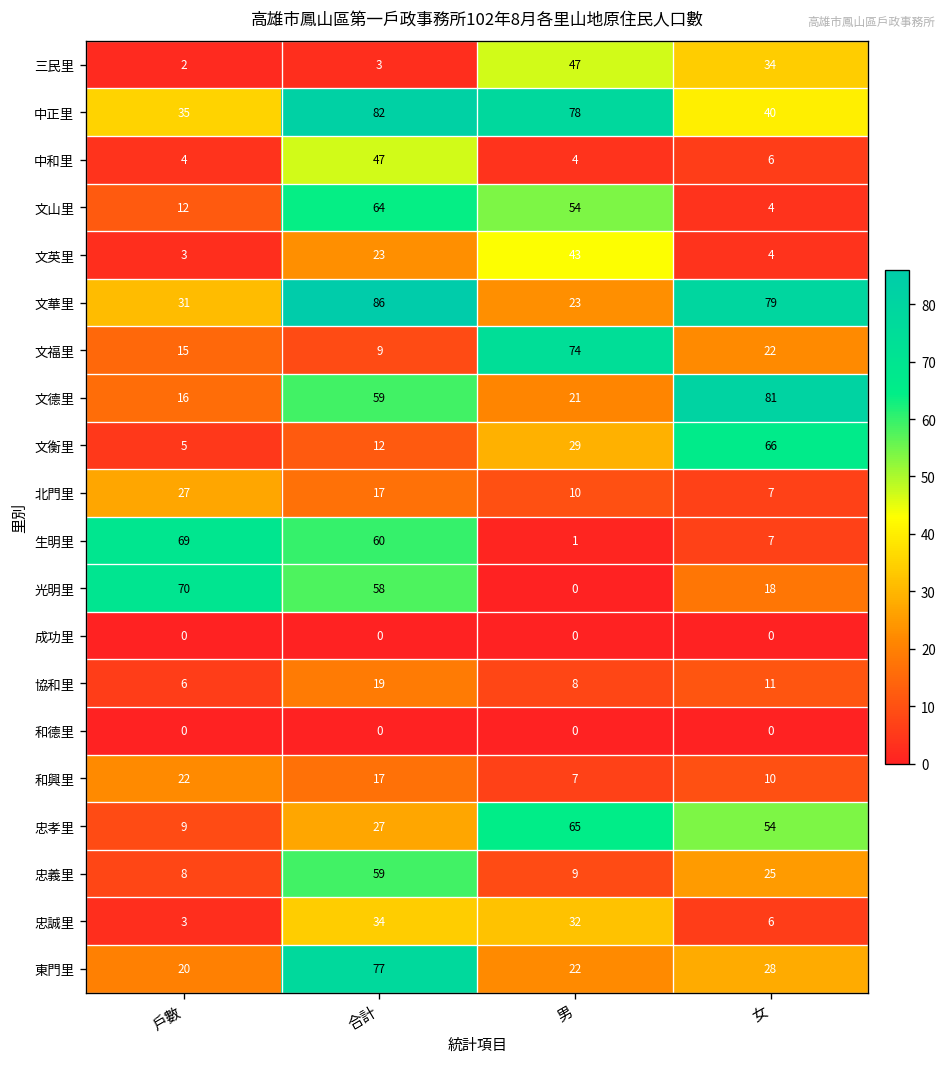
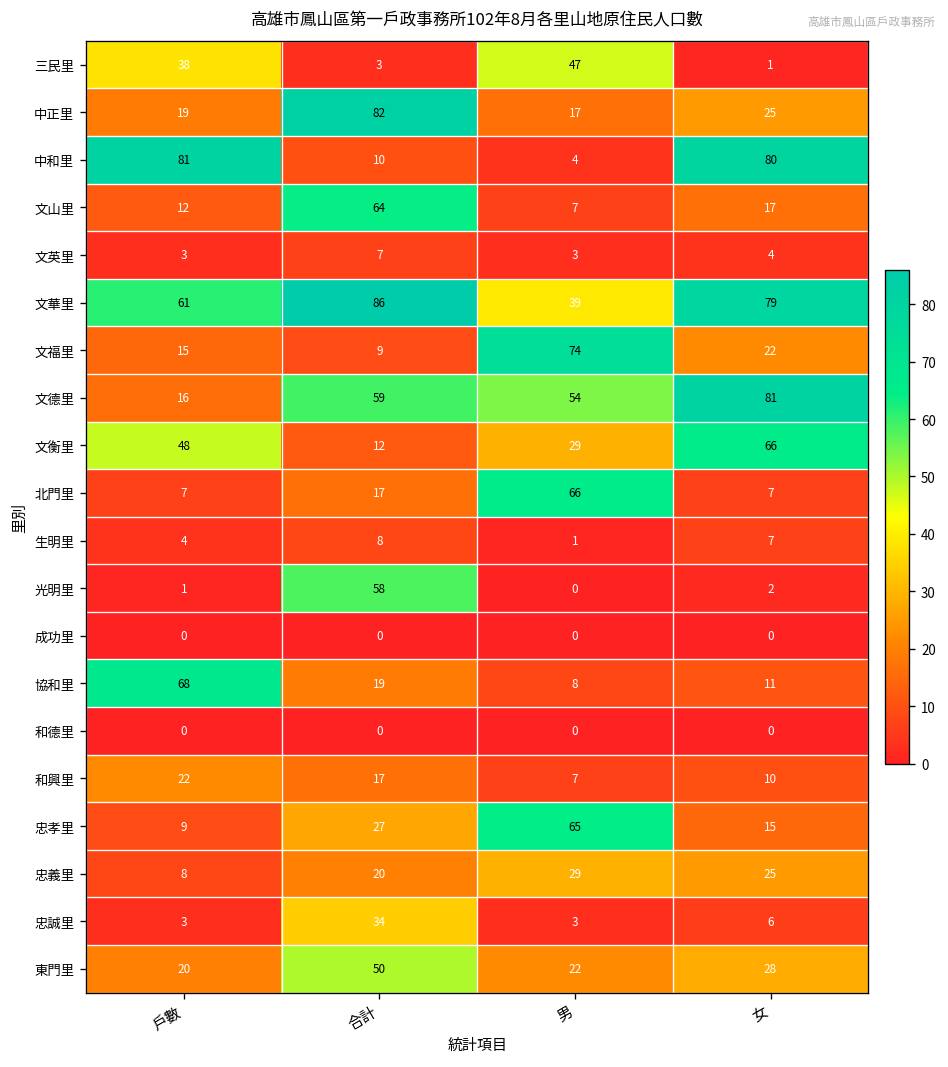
三民里, 戶數: 2 -> 38
三民里, 女: 34 -> 1
中正里, 戶數: 35 -> 19
中正里, 男: 78 -> 17
中正里, 女: 40 -> 25
中和里, 戶數: 4 -> 81
中和里, 合計: 47 -> 10
中和里, 女: 6 -> 80
文山里, 男: 54 -> 7
文山里, 女: 4 -> 17
文英里, 合計: 23 -> 7
文英里, 男: 43 -> 3
文華里, 戶數: 31 -> 61
文華里, 男: 23 -> 39
文德里, 男: 21 -> 54
文衡里, 戶數: 5 -> 48
北門里, 戶數: 27 -> 7
北門里, 男: 10 -> 66
生明里, 戶數: 69 -> 4
生明里, 合計: 60 -> 8
光明里, 戶數: 70 -> 1
光明里, 女: 18 -> 2
協和里, 戶數: 6 -> 68
忠孝里, 女: 54 -> 15
忠義里, 合計: 59 -> 20
忠義里, 男: 9 -> 29
忠誠里, 男: 32 -> 3
東門里, 合計: 77 -> 50
